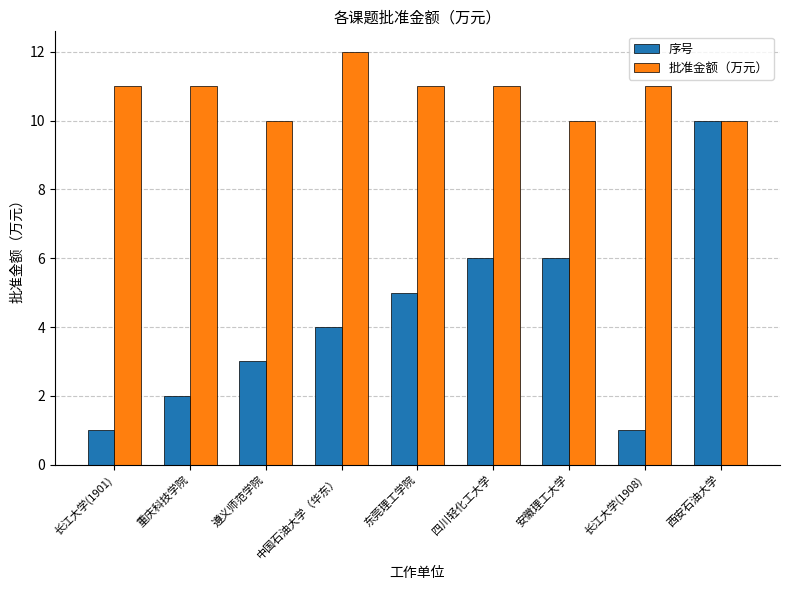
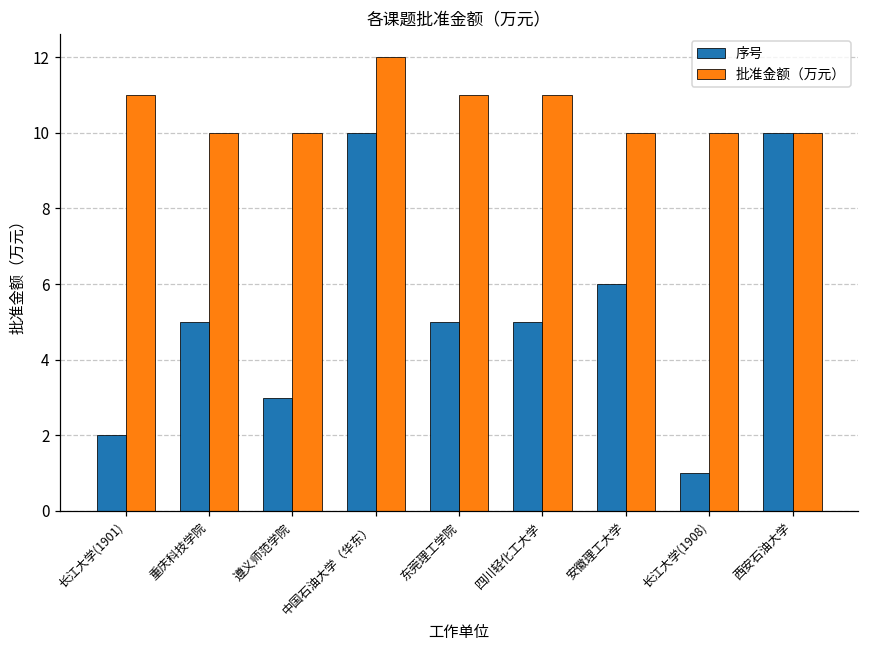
序号, 长江大学(1901): 1 -> 2
序号, 重庆科技学院: 2 -> 5
批准金额（万元）, 重庆科技学院: 11 -> 10
序号, 中国石油大学（华东）: 4 -> 10
序号, 四川轻化工大学: 6 -> 5
批准金额（万元）, 长江大学(1908): 11 -> 10
